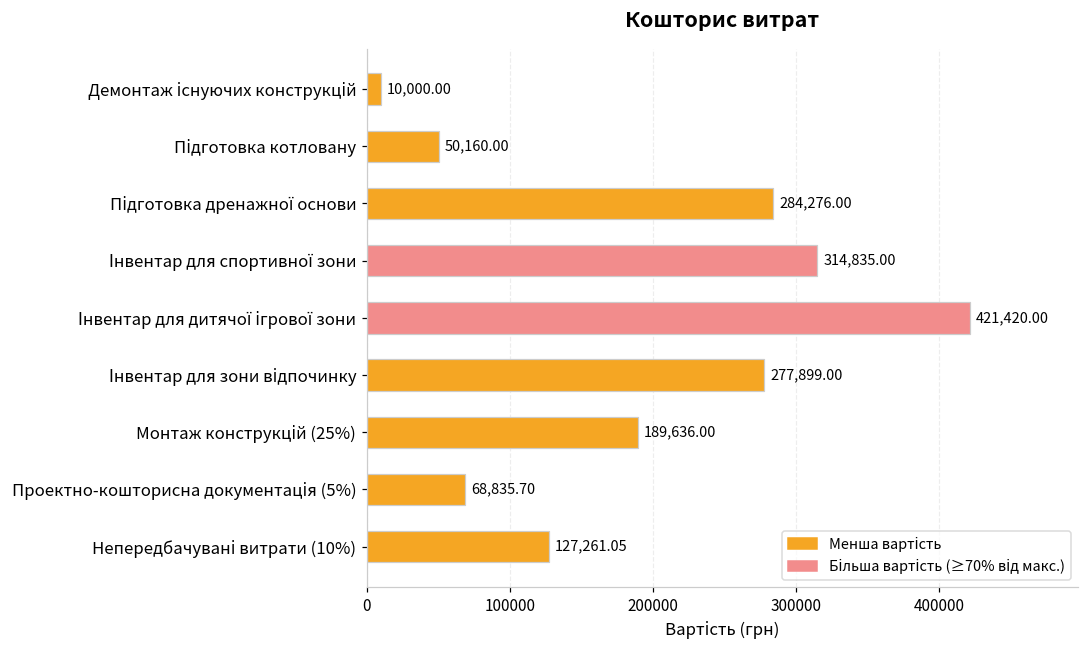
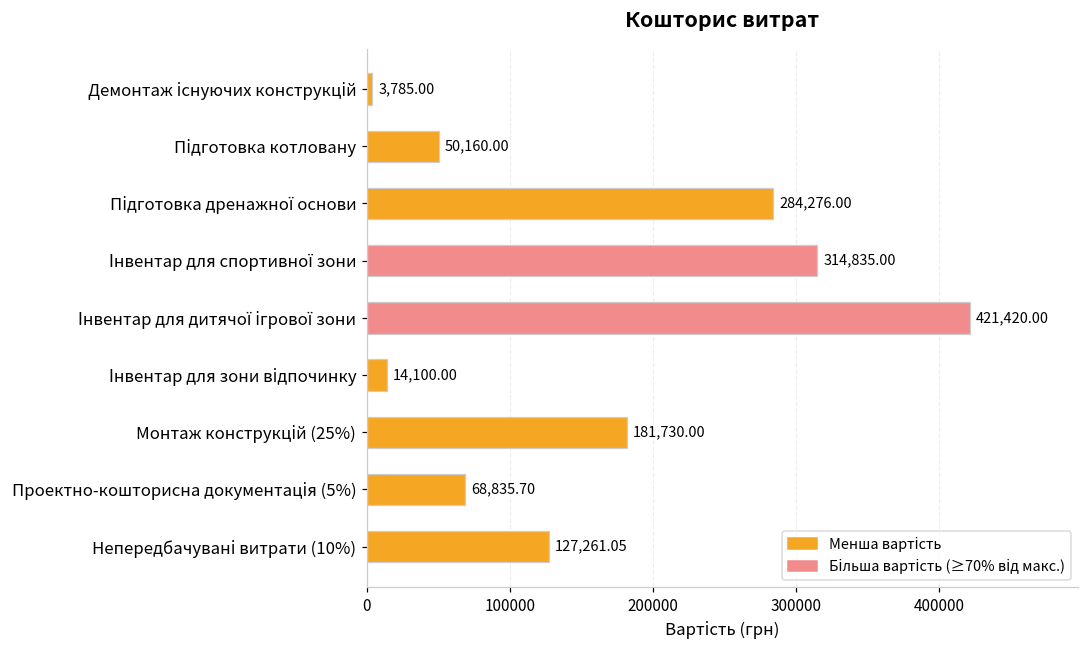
Демонтаж існуючих конструкцій: 10,000.00 -> 3,785.00
Інвентар для зони відпочинку: 277,899.00 -> 14,100.00
Монтаж конструкцій (25%): 189,636.00 -> 181,730.00
